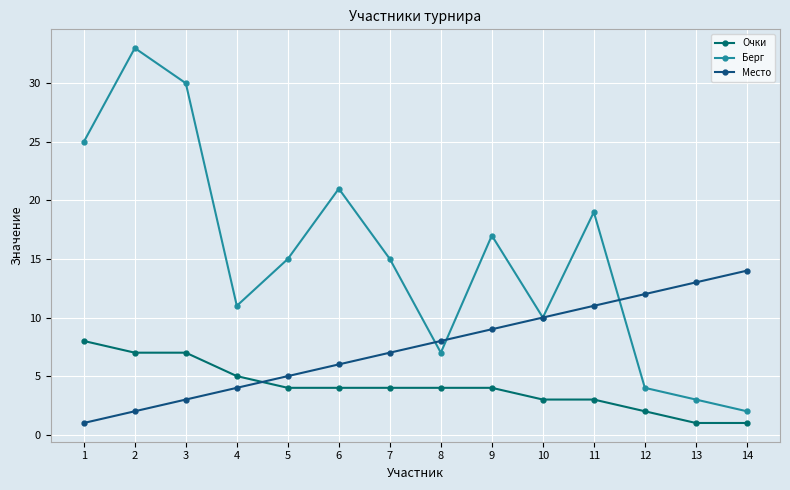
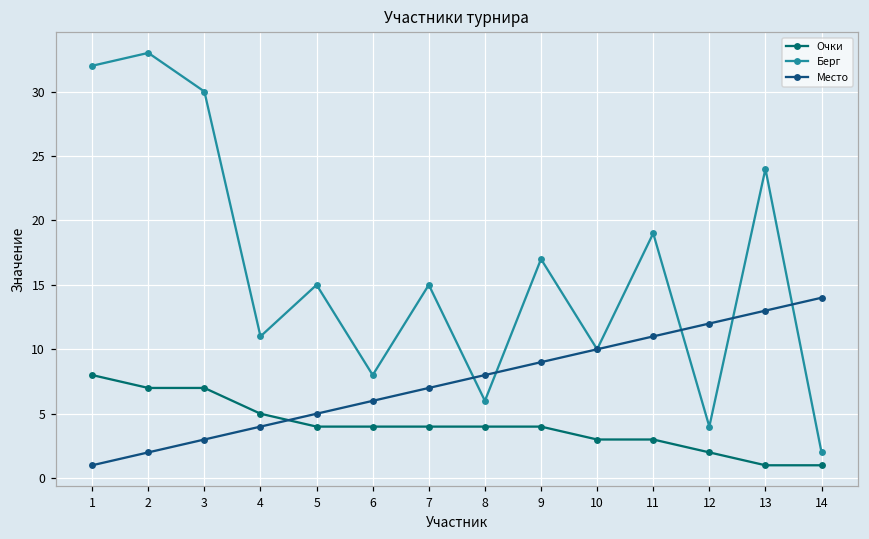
Берг, 1: 25 -> 32
Берг, 6: 21 -> 8
Берг, 8: 7 -> 6
Берг, 13: 3 -> 24
